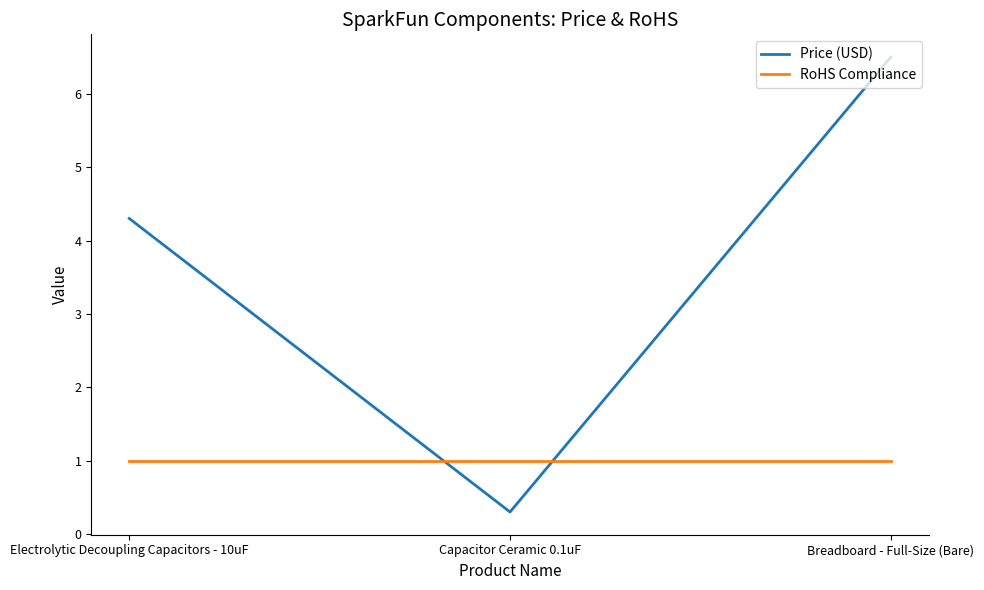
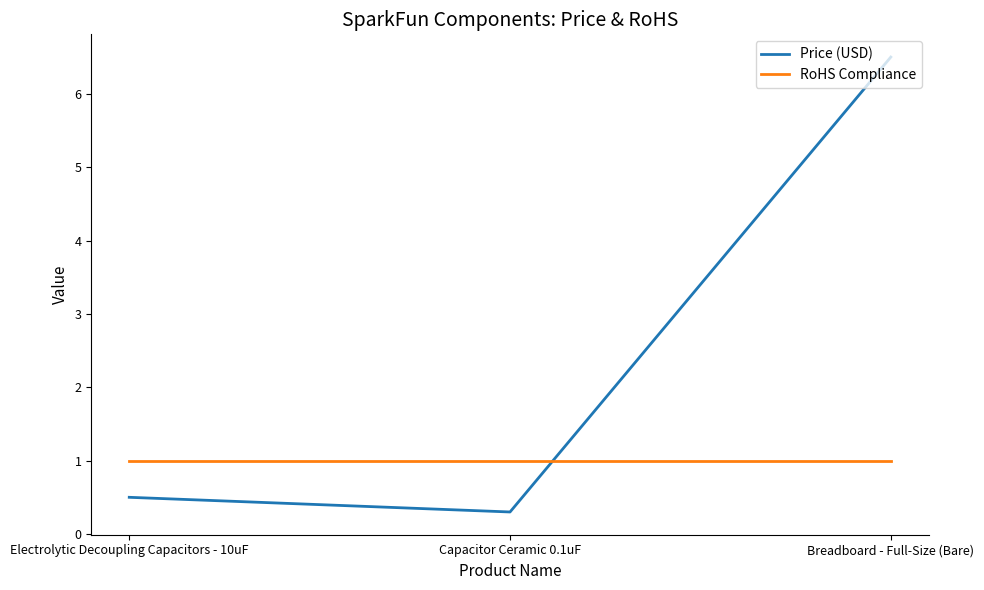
Price (USD), Electrolytic Decoupling Capacitors - 10uF: 4.3 -> 0.5
